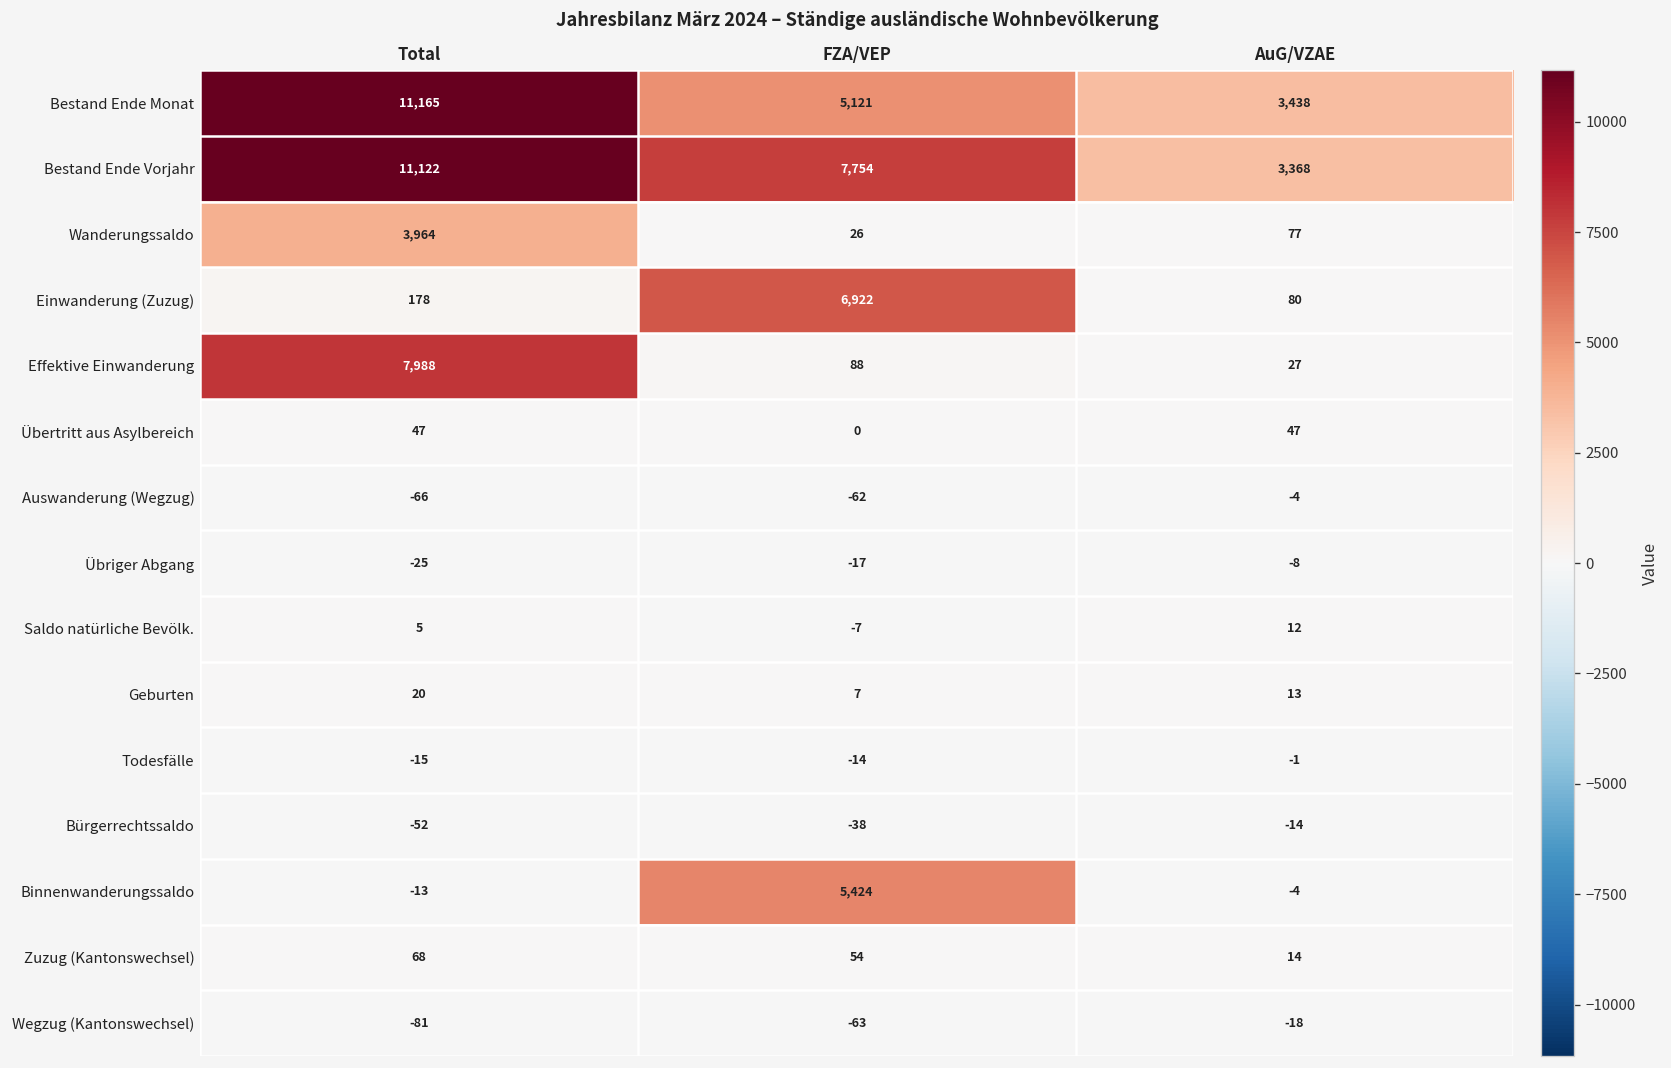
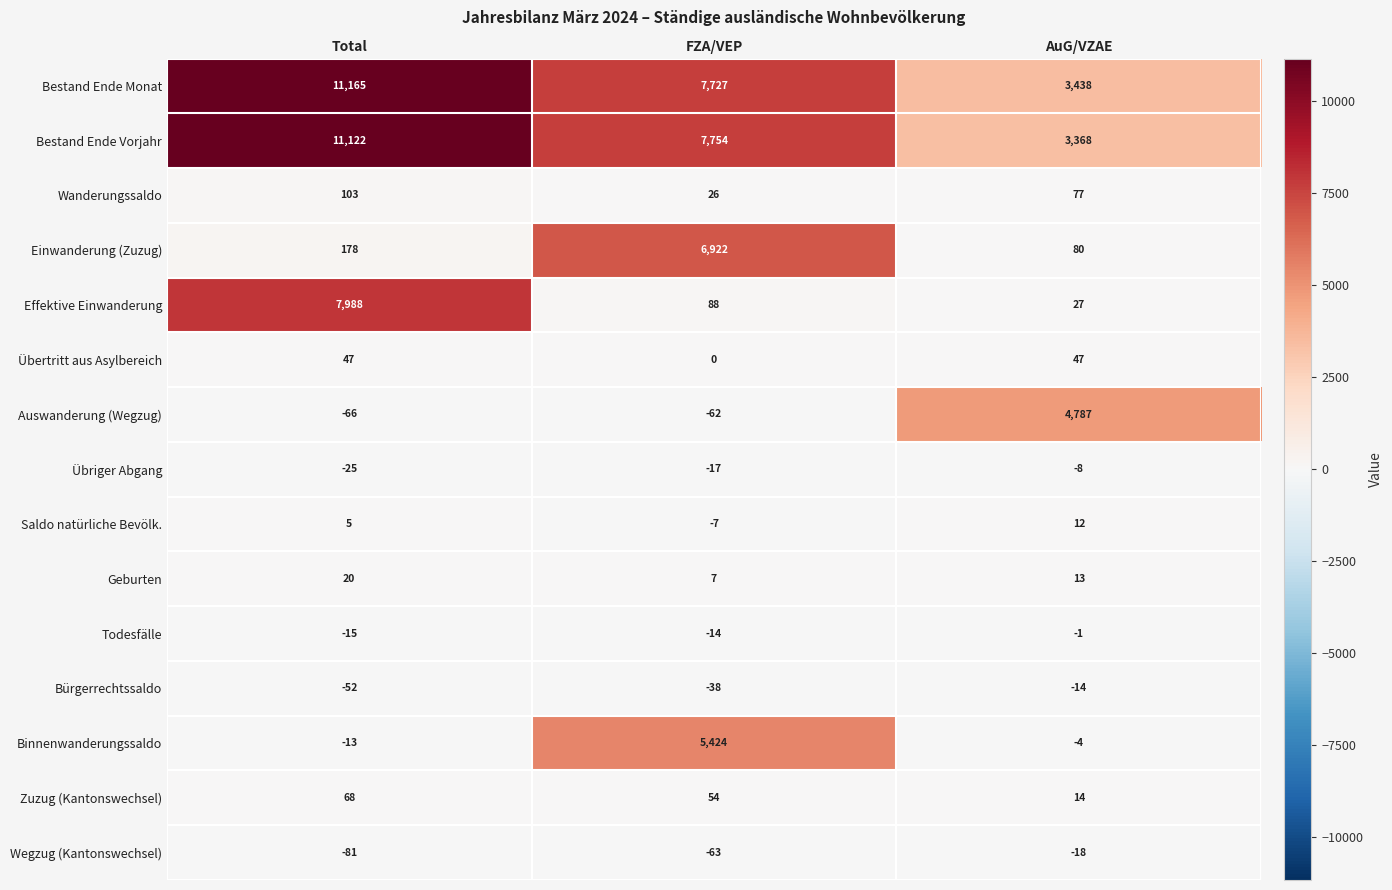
Bestand Ende Monat, FZA/VEP: 5,121 -> 7,727
Wanderungssaldo, Total: 3,964 -> 103
Auswanderung (Wegzug), AuG/VZAE: -4 -> 4,787
